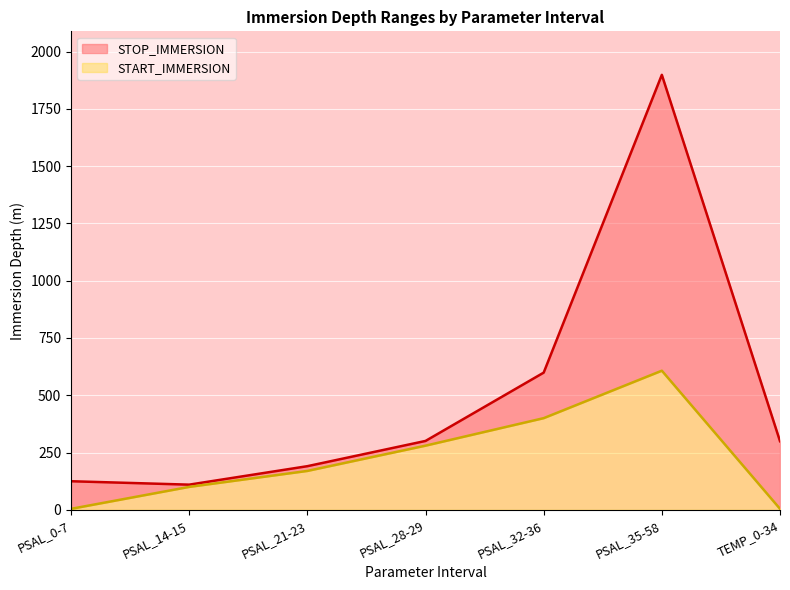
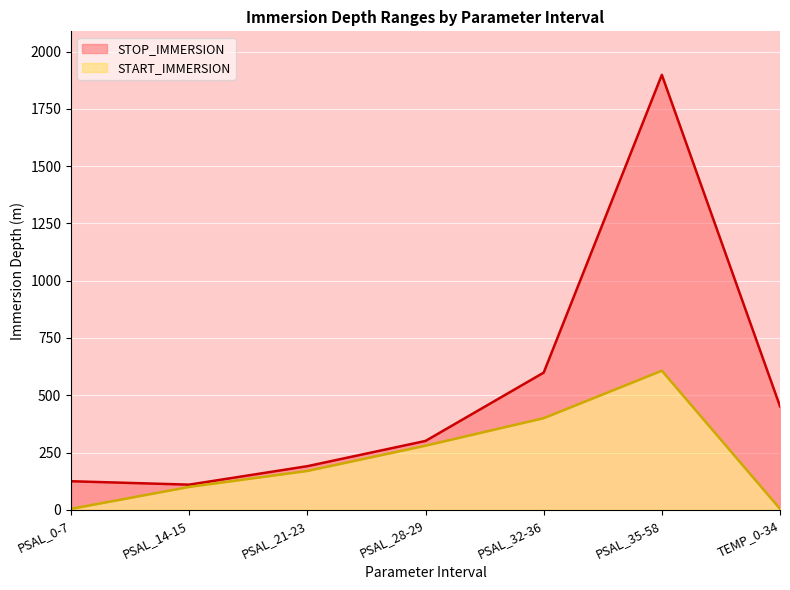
STOP_IMMERSION, TEMP_0-34: 300 -> 450
